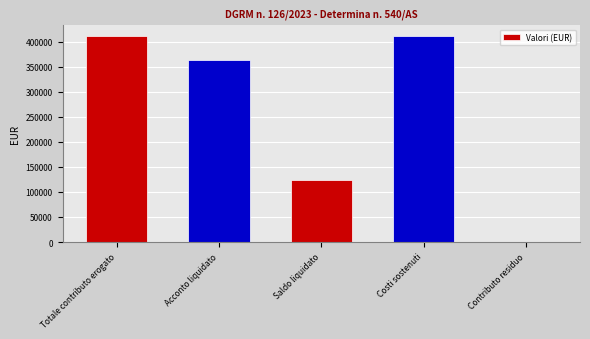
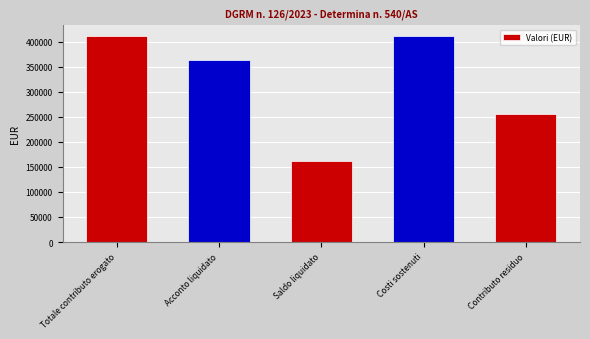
Saldo liquidato: 120000 -> 160000
Contributo residuo: 0 -> 260000
